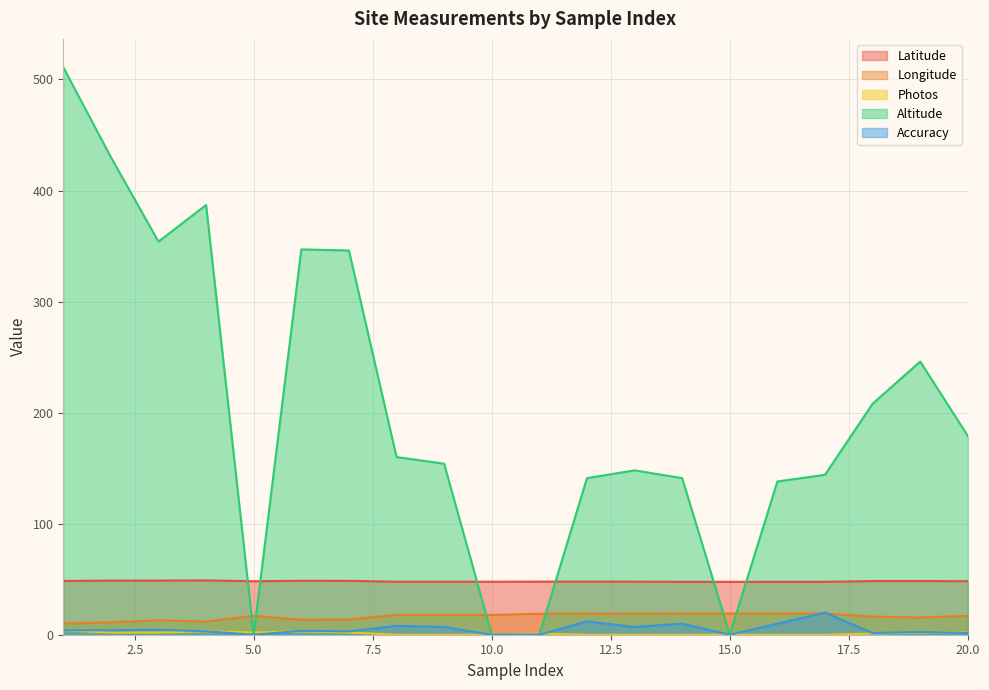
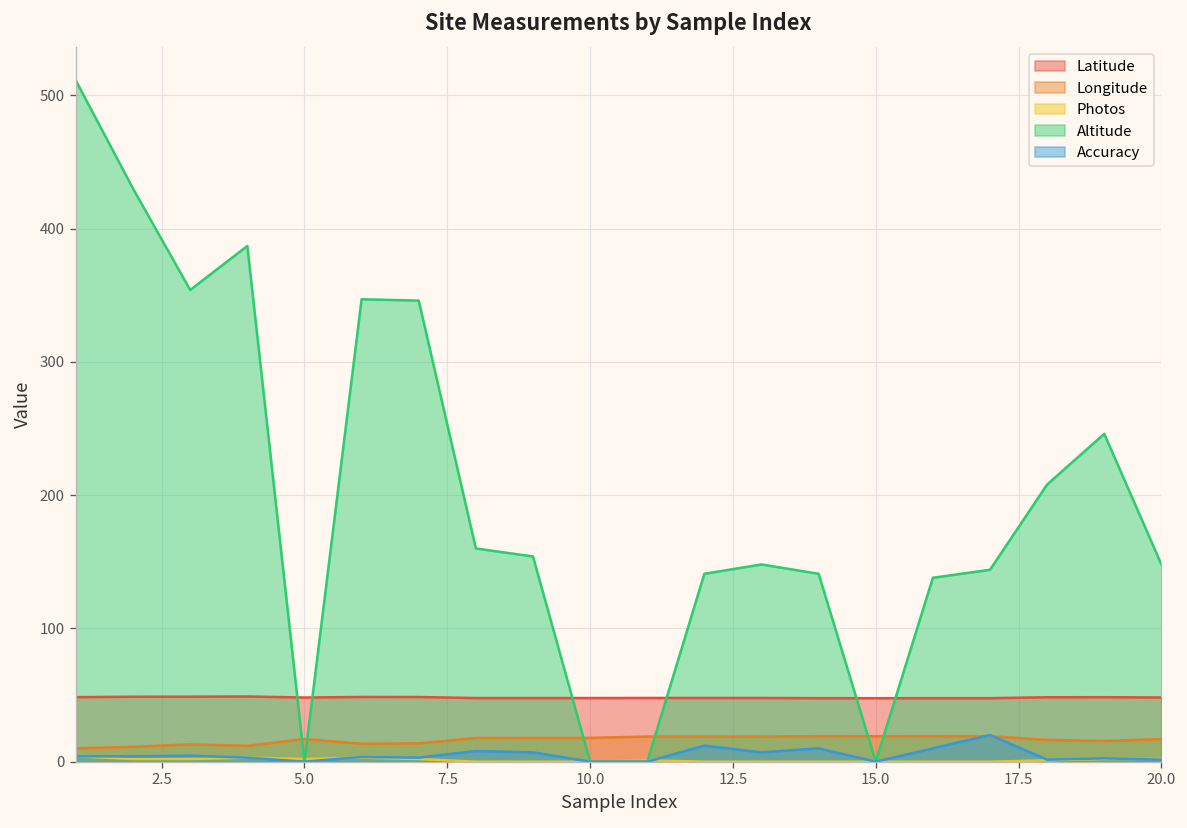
Altitude, 20.0: 179 -> 148
